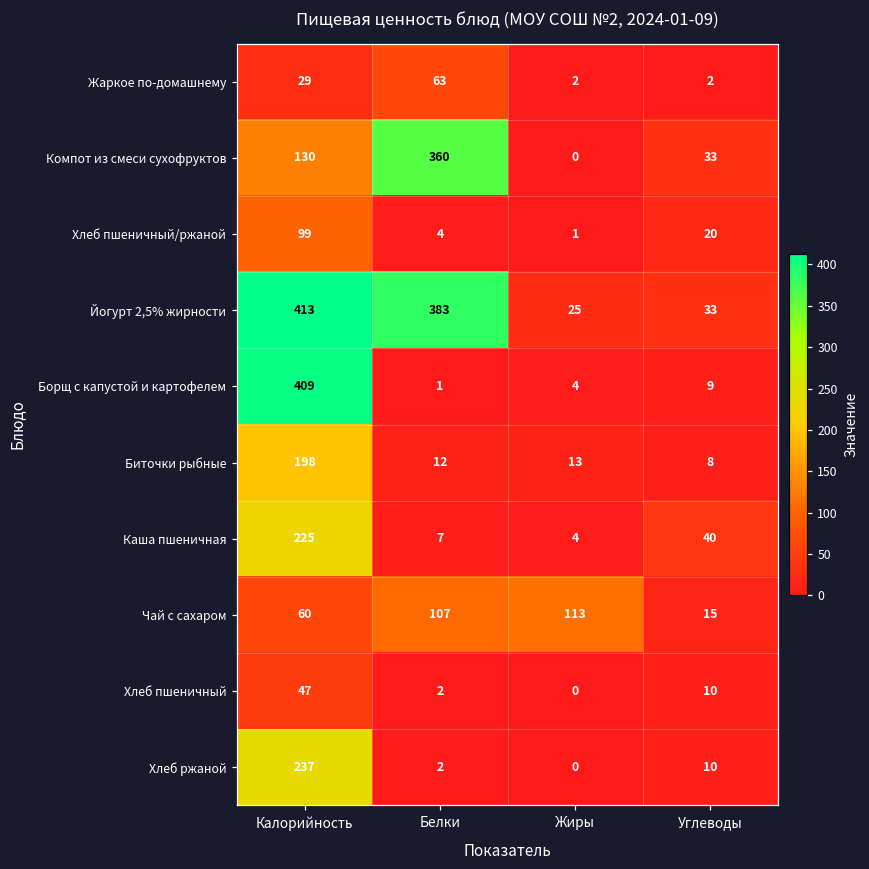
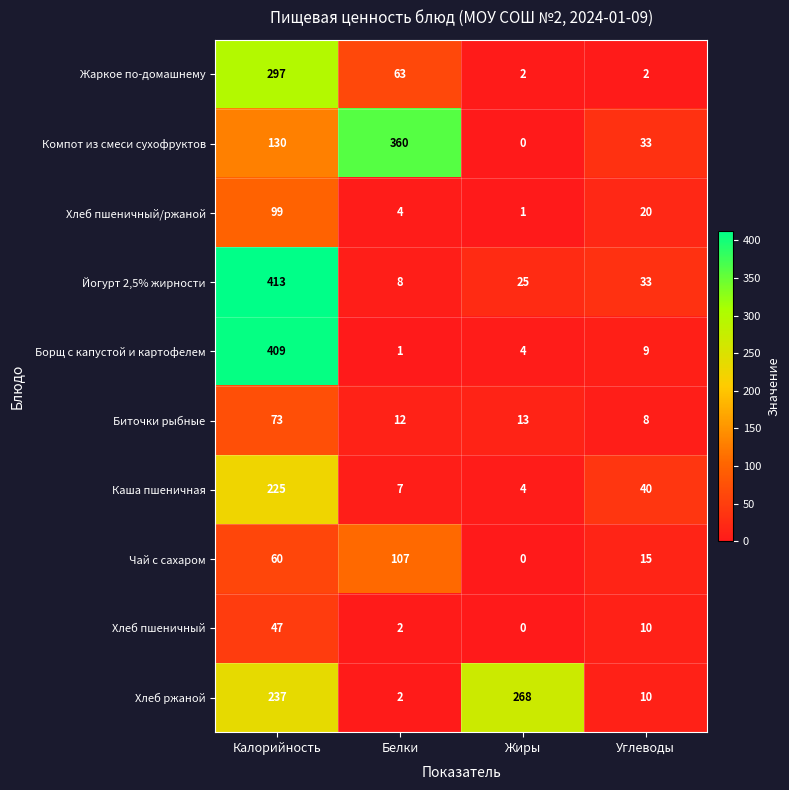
Жаркое по-домашнему, Калорийность: 29 -> 297
Йогурт 2,5% жирности, Белки: 383 -> 8
Биточки рыбные, Калорийность: 198 -> 73
Чай с сахаром, Жиры: 113 -> 0
Хлеб ржаной, Жиры: 0 -> 268
